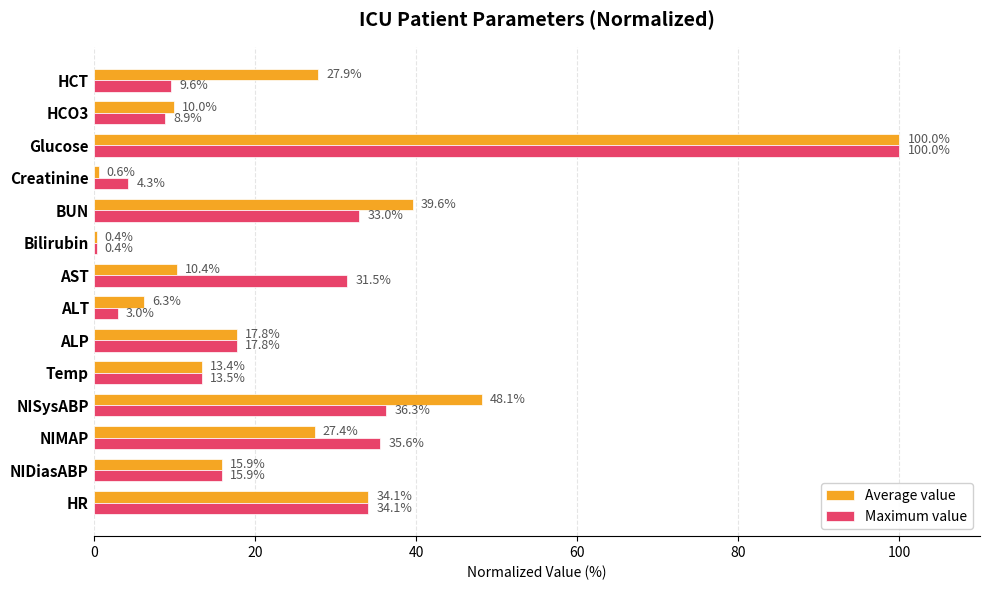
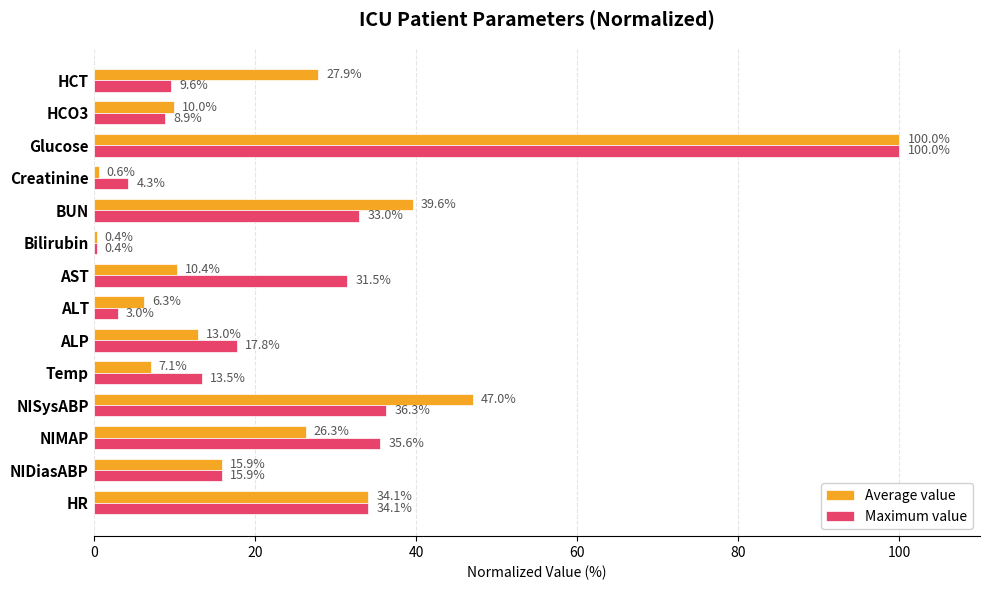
Average value, ALP: 17.8% -> 13.0%
Average value, Temp: 13.4% -> 7.1%
Average value, NISysABP: 48.1% -> 47.0%
Average value, NIMAP: 27.4% -> 26.3%
